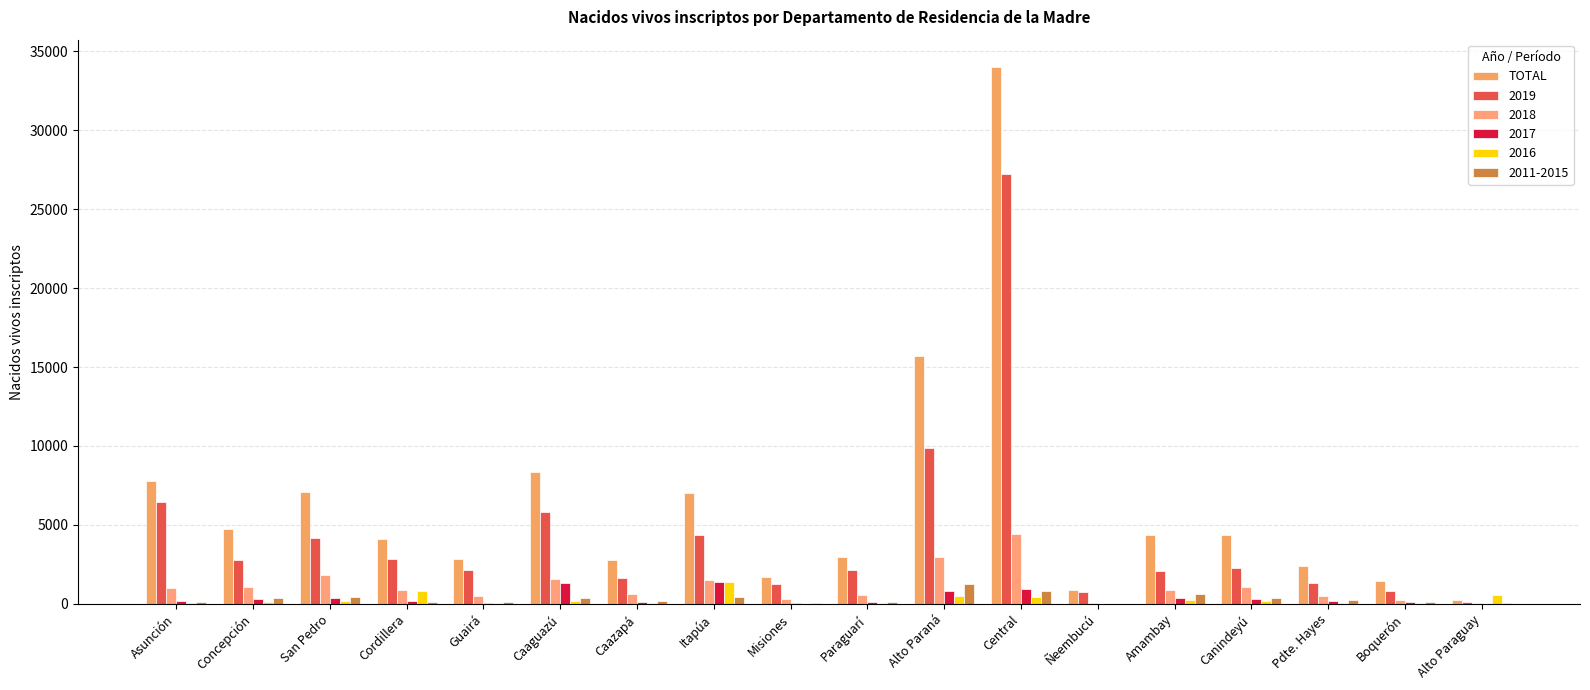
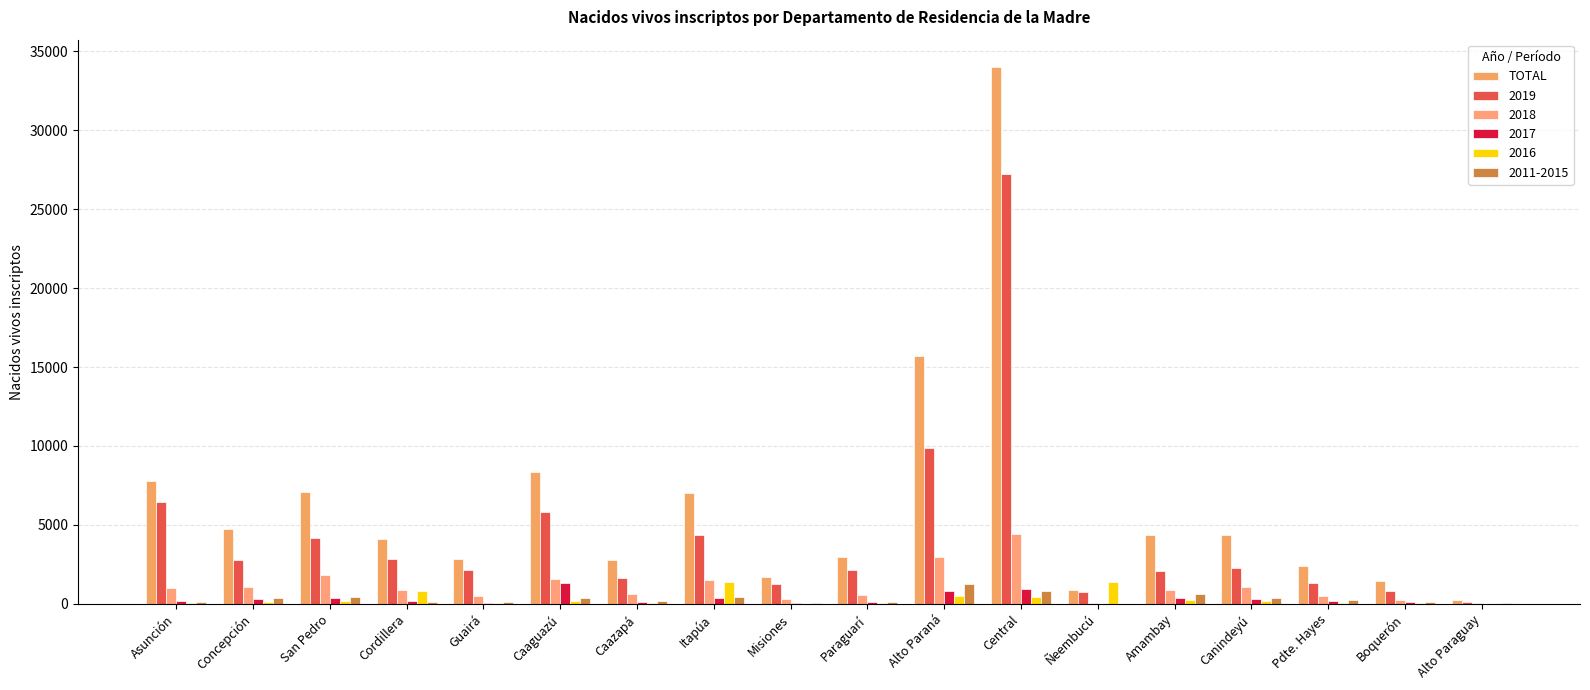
2017, Itapúa: 1400 -> 400
2016, Ñeembucú: 0 -> 1400
2016, Alto Paraguay: 500 -> 0
